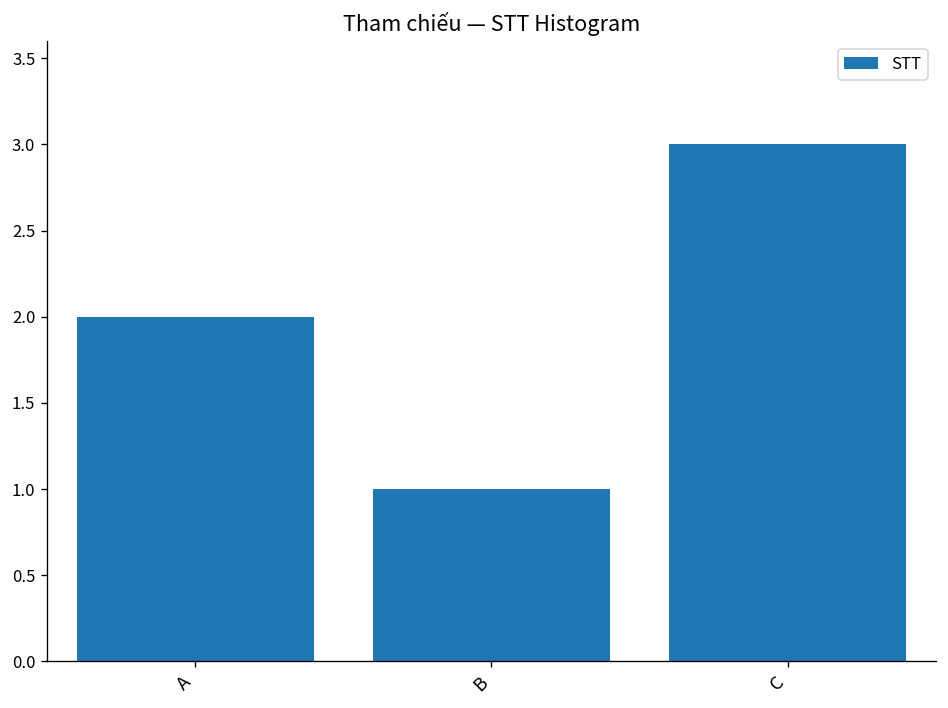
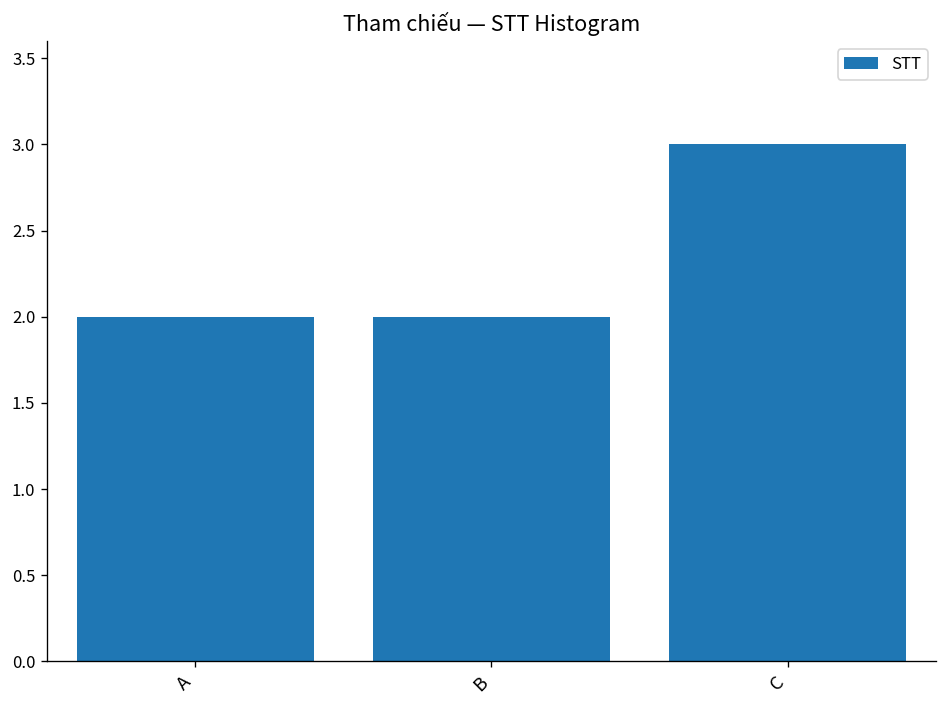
B: 1 -> 2
